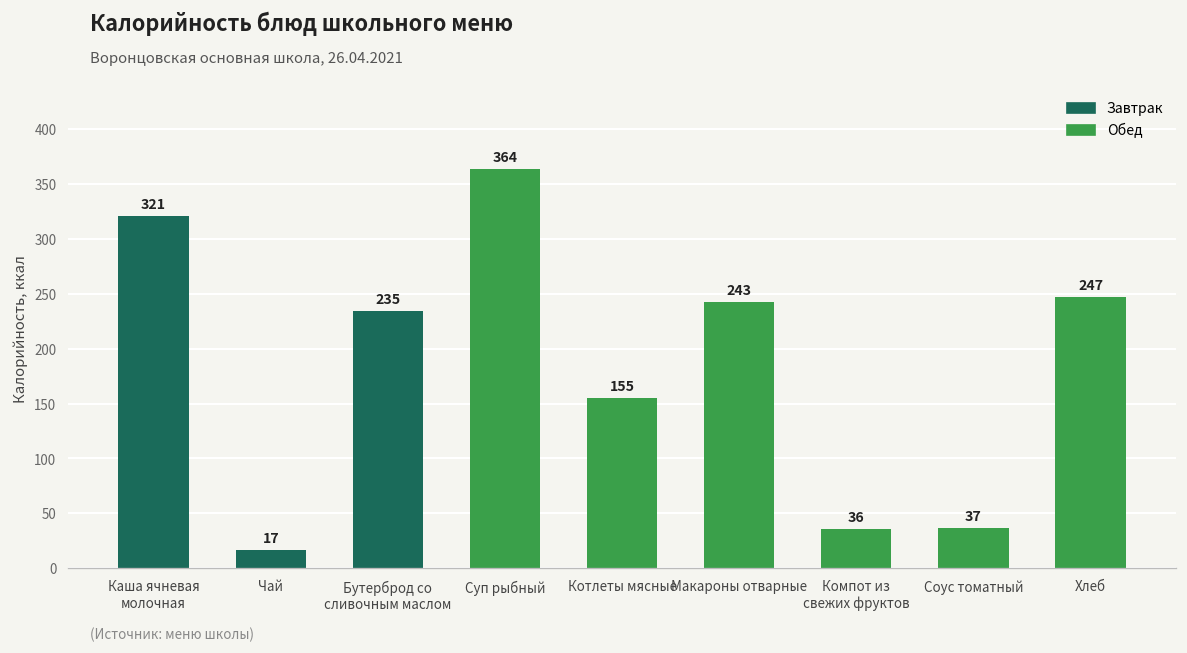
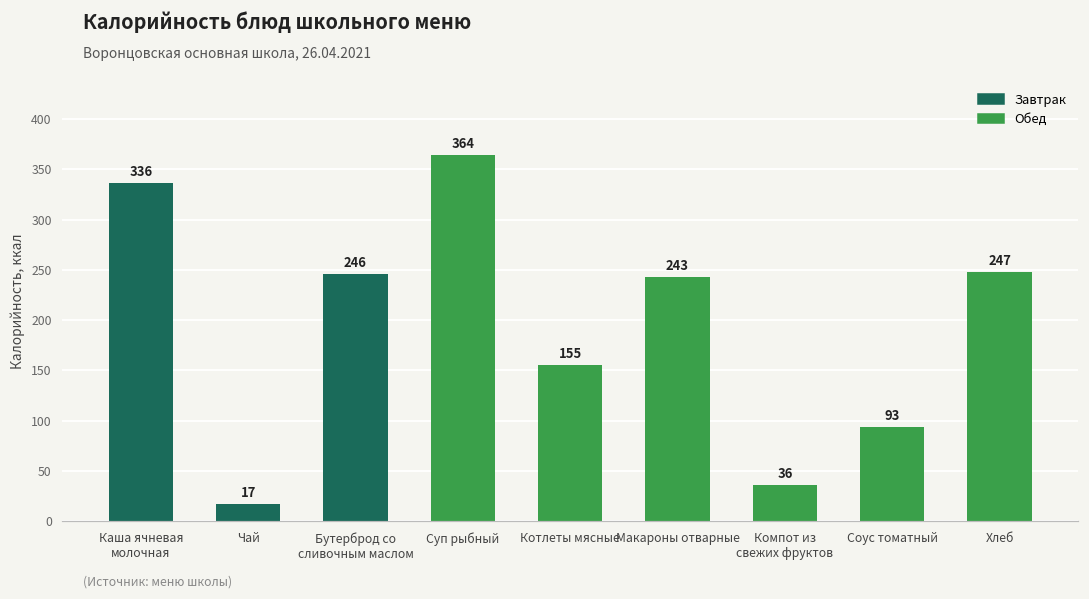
Каша ячневая молочная: 321 -> 336
Бутерброд со сливочным маслом: 235 -> 246
Соус томатный: 37 -> 93
